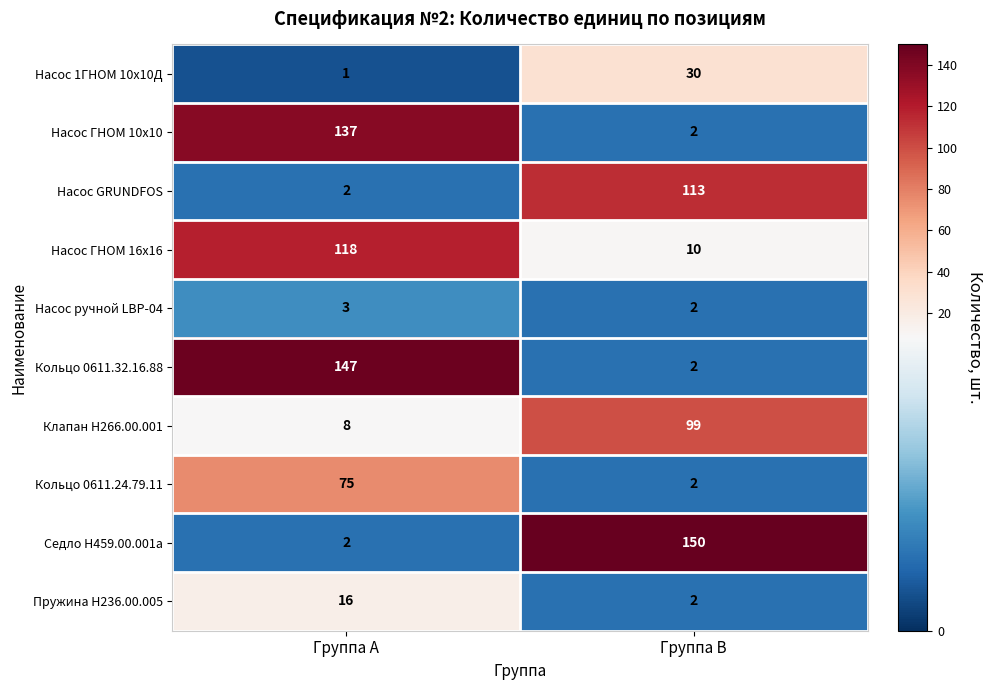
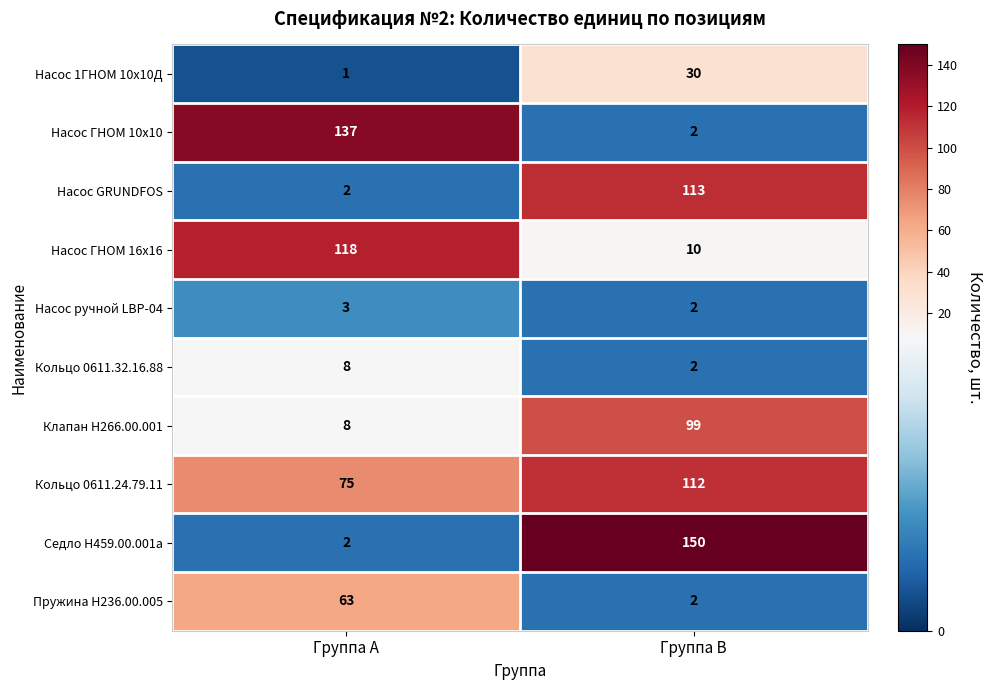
Кольцо 0611.32.16.88, Группа A: 147 -> 8
Кольцо 0611.24.79.11, Группа B: 2 -> 112
Пружина Н236.00.005, Группа A: 16 -> 63
